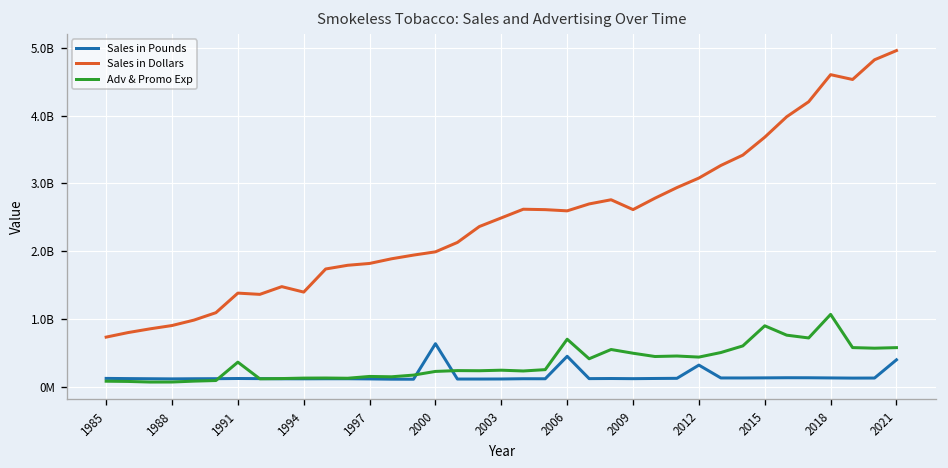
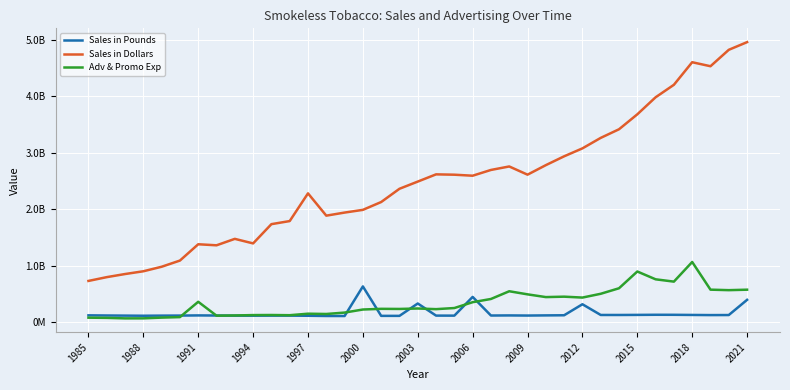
Sales in Dollars, 1997: 1800000000 -> 2300000000
Sales in Pounds, 2003: 100000000 -> 300000000
Adv & Promo Exp, 2006: 700000000 -> 400000000
